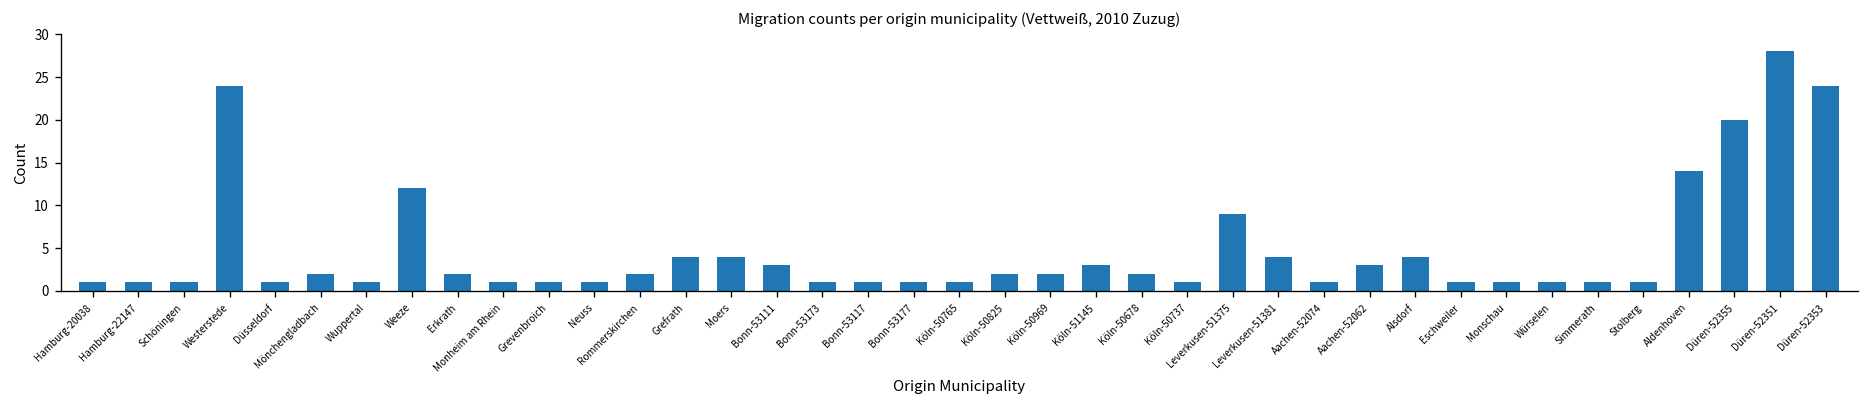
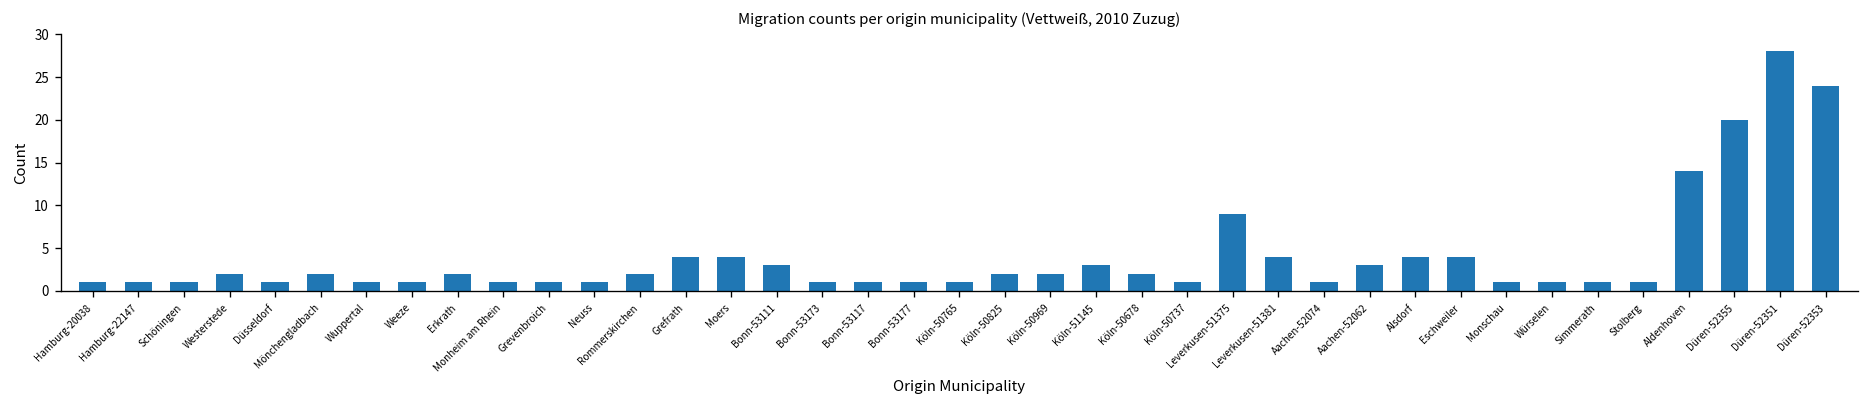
Westerstede: 24 -> 2
Weeze: 12 -> 1
Eschweiler: 1 -> 4
